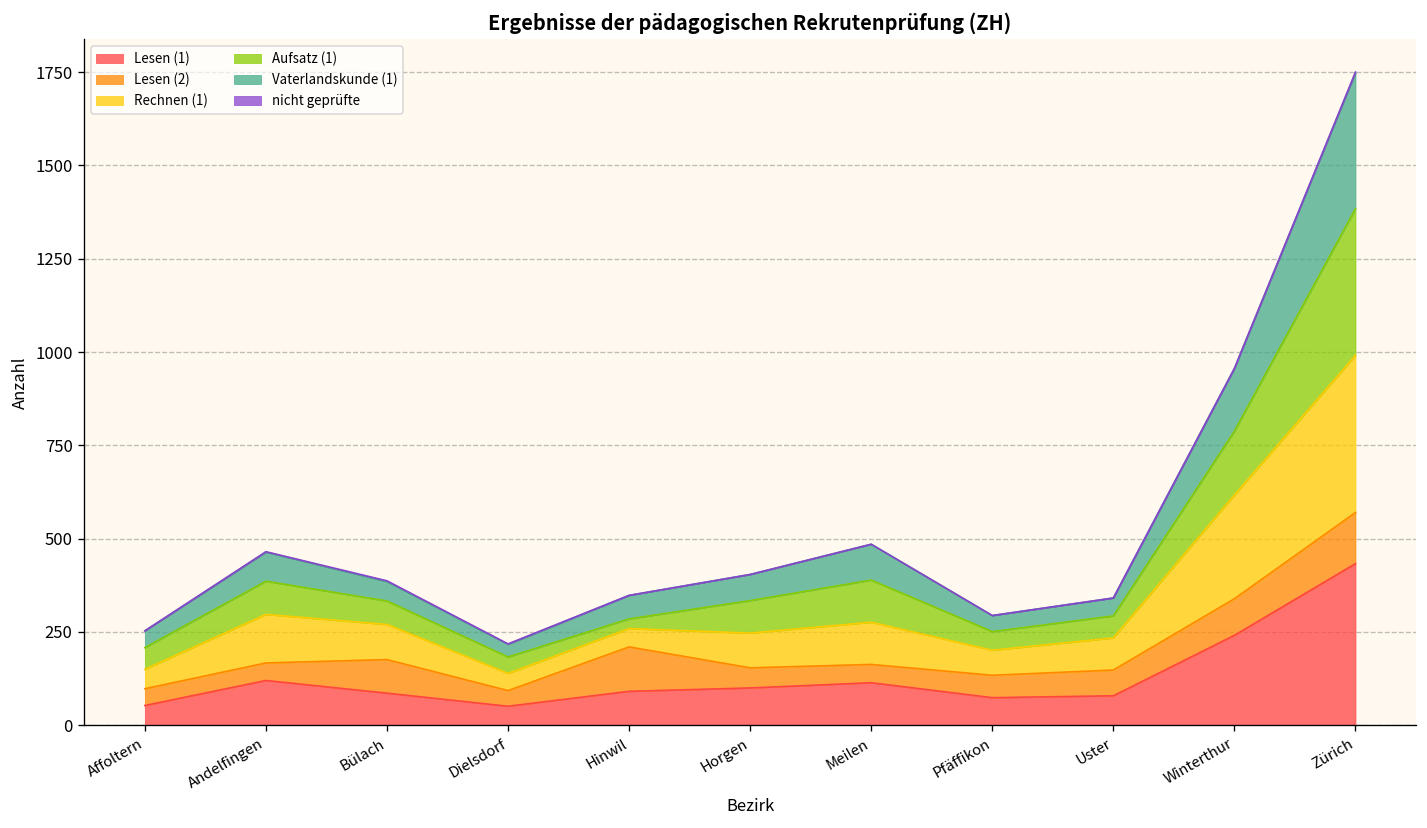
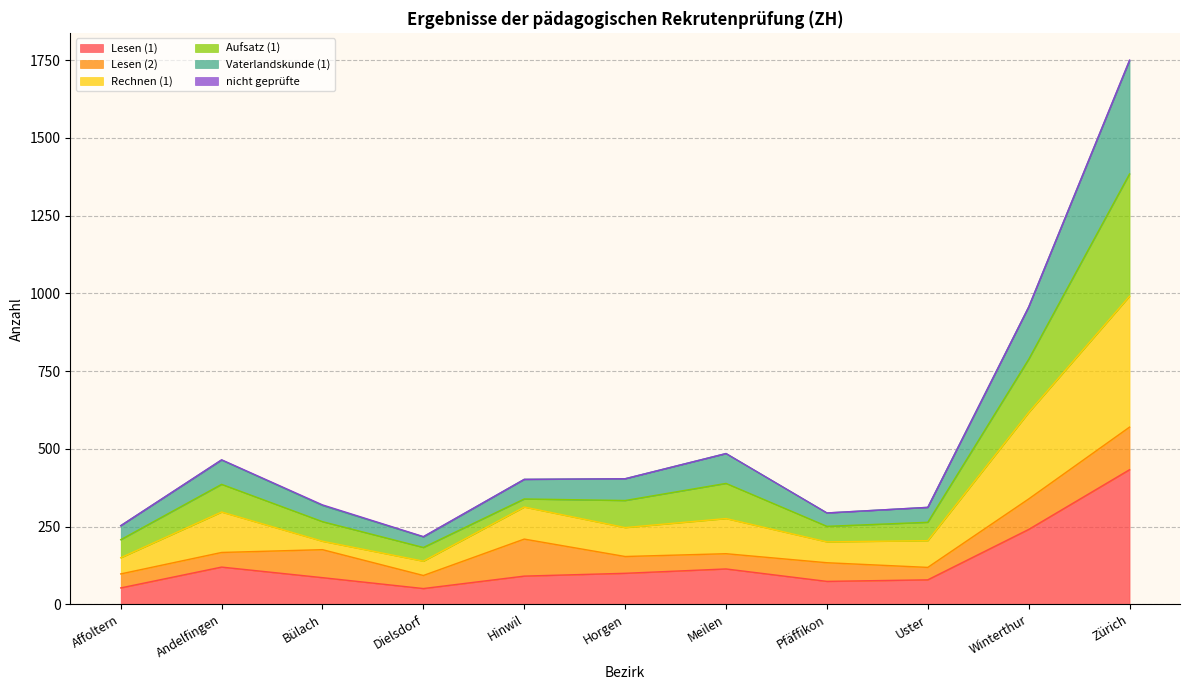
Rechnen (1), Bülach: 90 -> 30
Rechnen (1), Hinwil: 50 -> 100
Lesen (2), Uster: 70 -> 40
